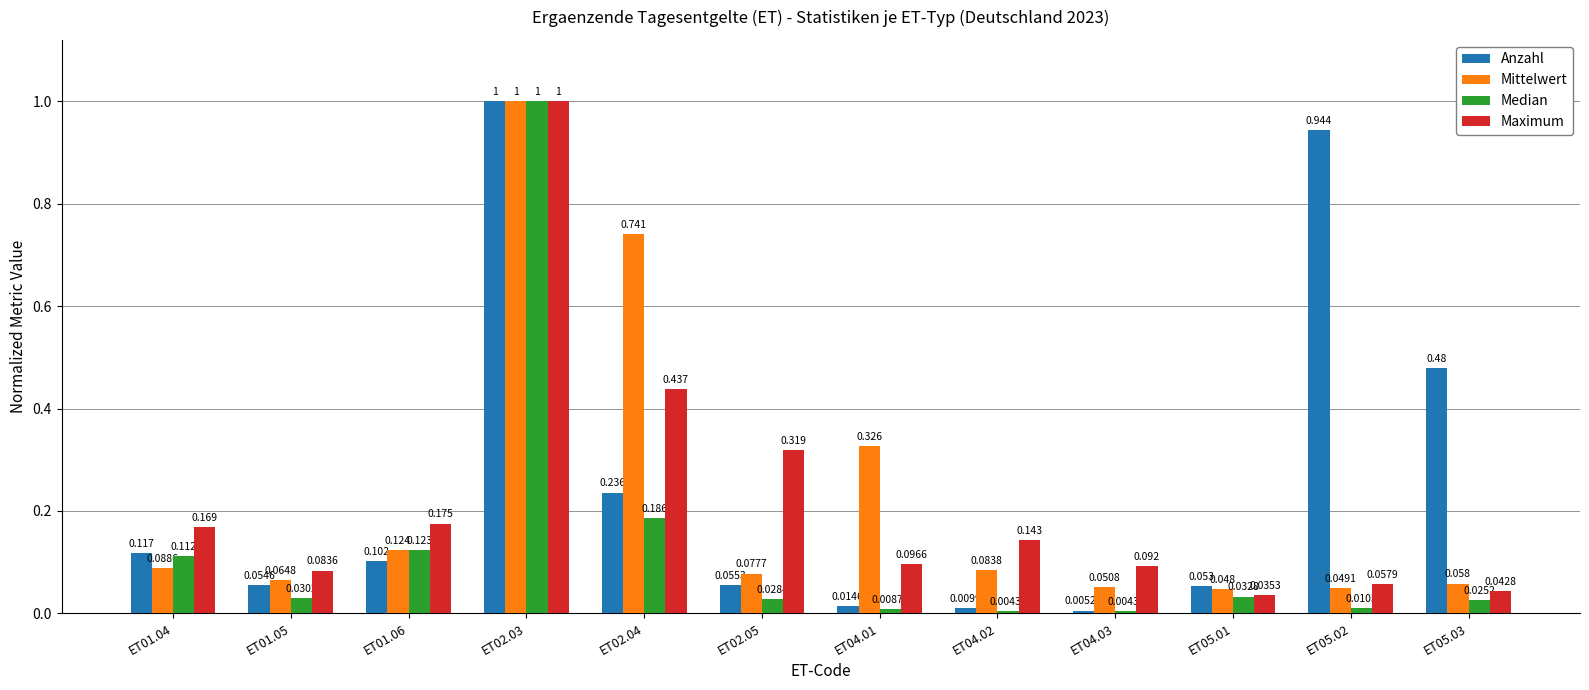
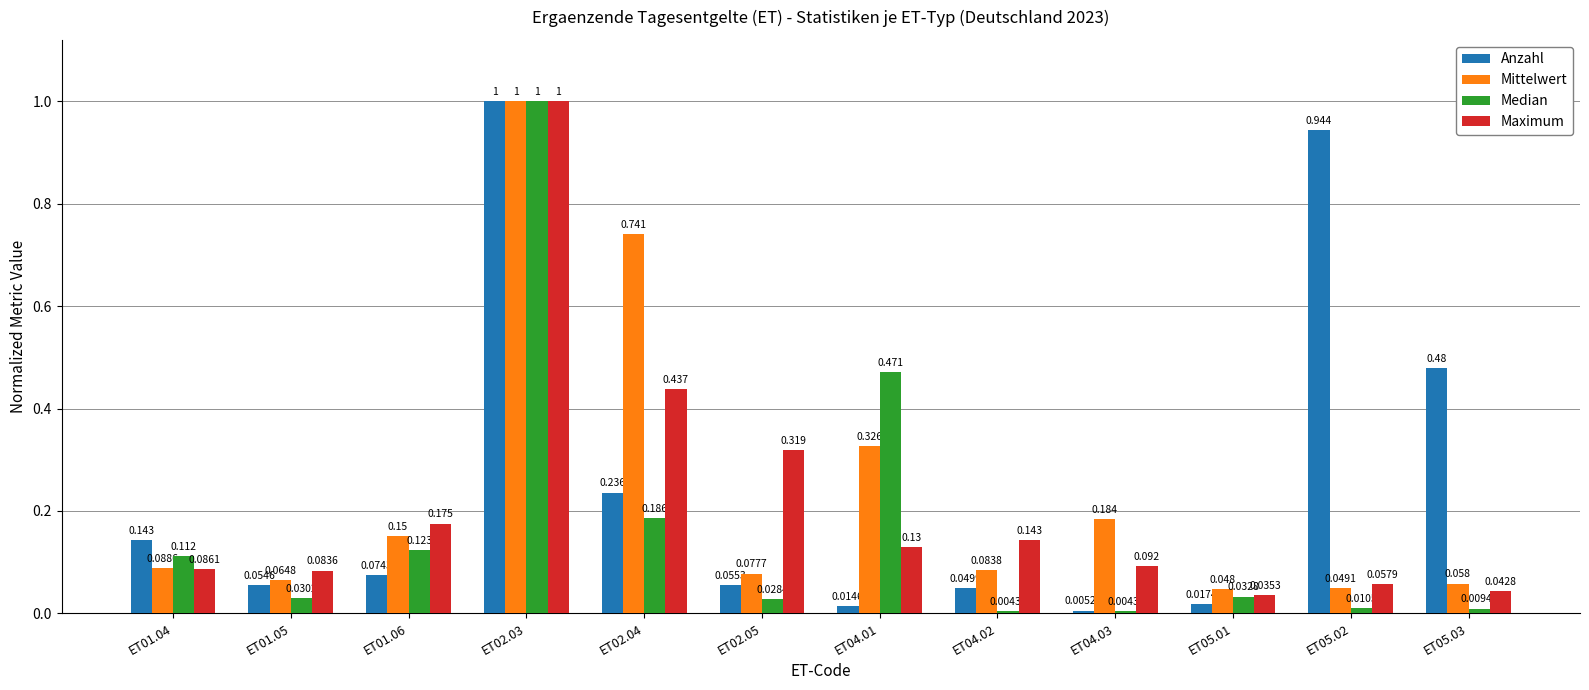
Anzahl, ET01.04: 0.117 -> 0.143
Maximum, ET01.04: 0.169 -> 0.0861
Anzahl, ET01.06: 0.102 -> 0.0743
Mittelwert, ET01.06: 0.124 -> 0.15
Median, ET04.01: 0.00875 -> 0.471
Maximum, ET04.01: 0.0966 -> 0.13
Anzahl, ET04.02: 0.0099 -> 0.0499
Mittelwert, ET04.03: 0.0508 -> 0.184
Anzahl, ET05.01: 0.053 -> 0.0174
Median, ET05.03: 0.0252 -> 0.00941
